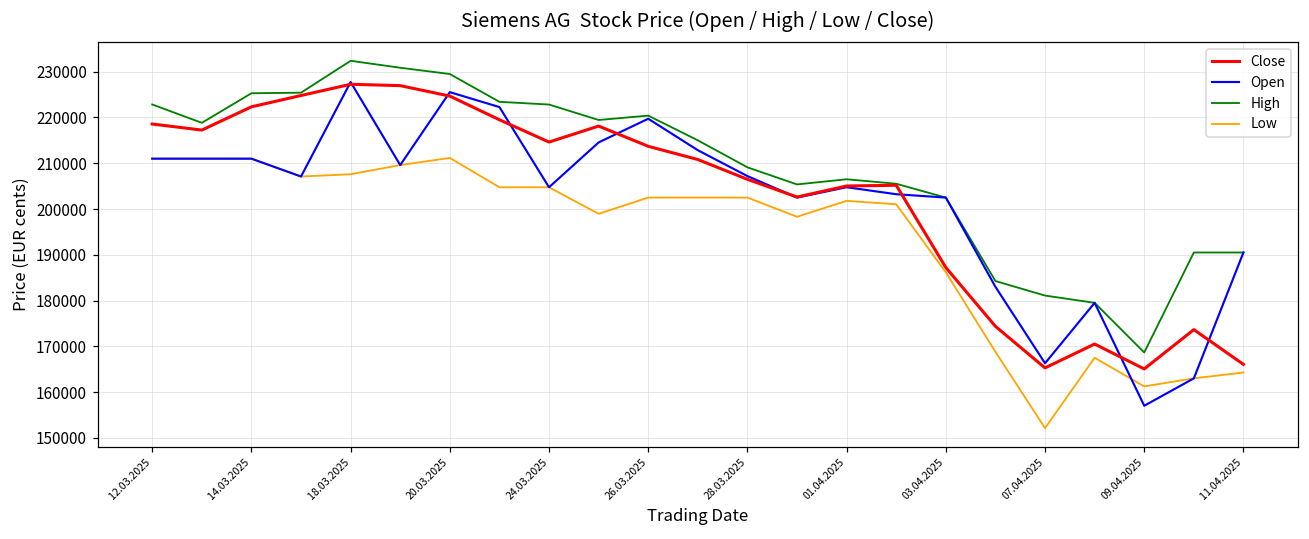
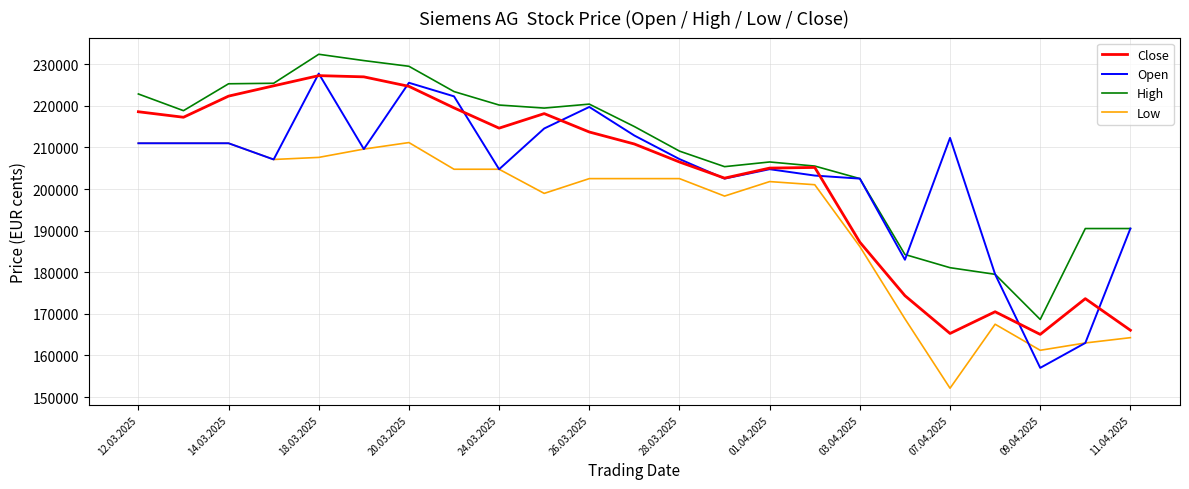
High, 24.03.2025: 223000 -> 220000
Open, 07.04.2025: 166000 -> 212000
